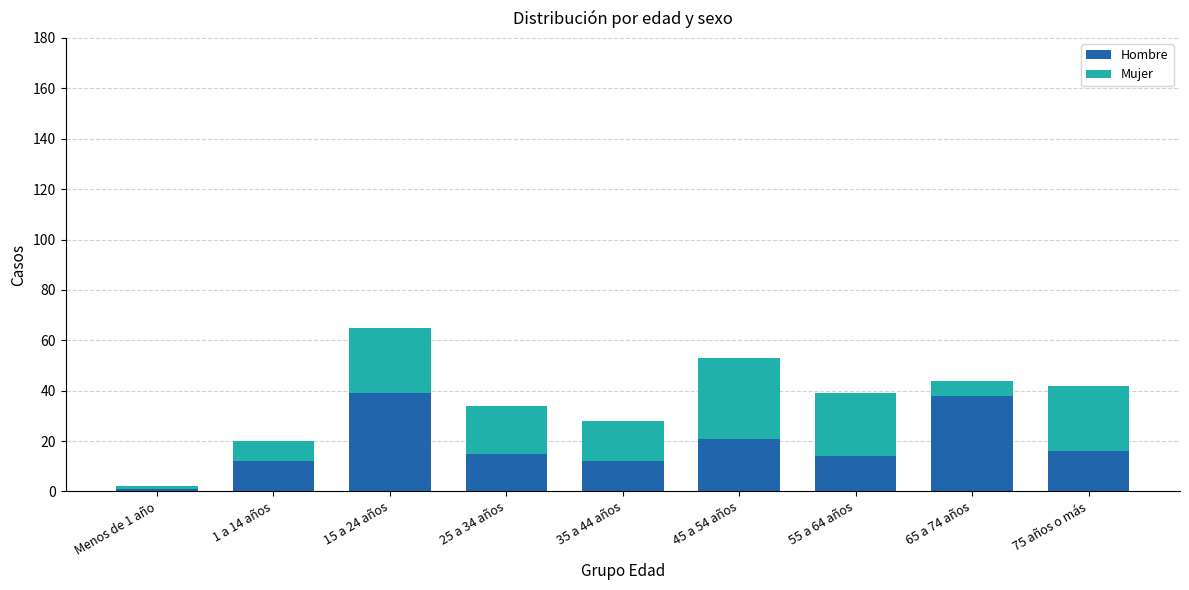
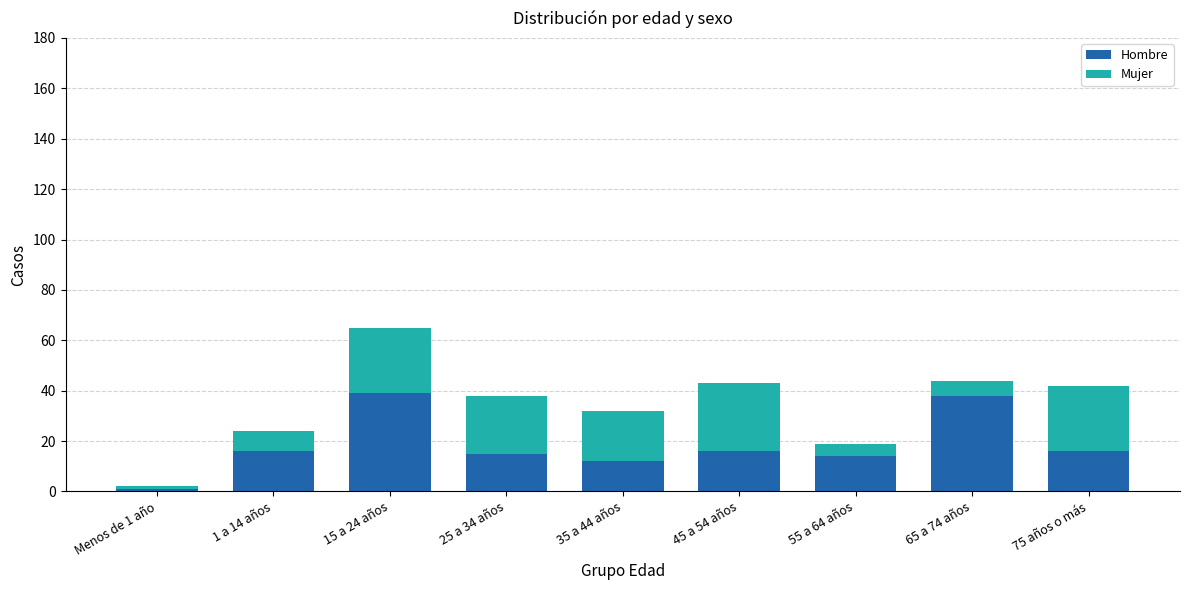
Hombre, 1 a 14 años: 12 -> 16
Mujer, 25 a 34 años: 19 -> 23
Mujer, 35 a 44 años: 16 -> 20
Hombre, 45 a 54 años: 21 -> 16
Mujer, 45 a 54 años: 32 -> 27
Mujer, 55 a 64 años: 25 -> 5
